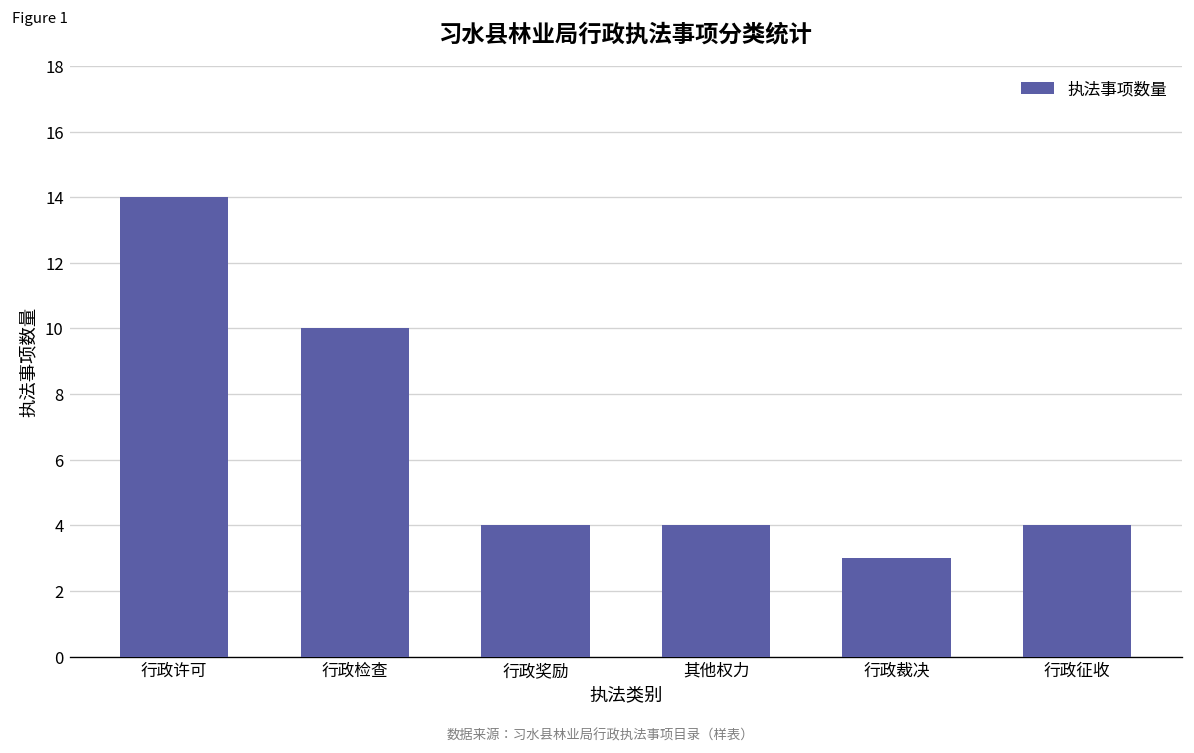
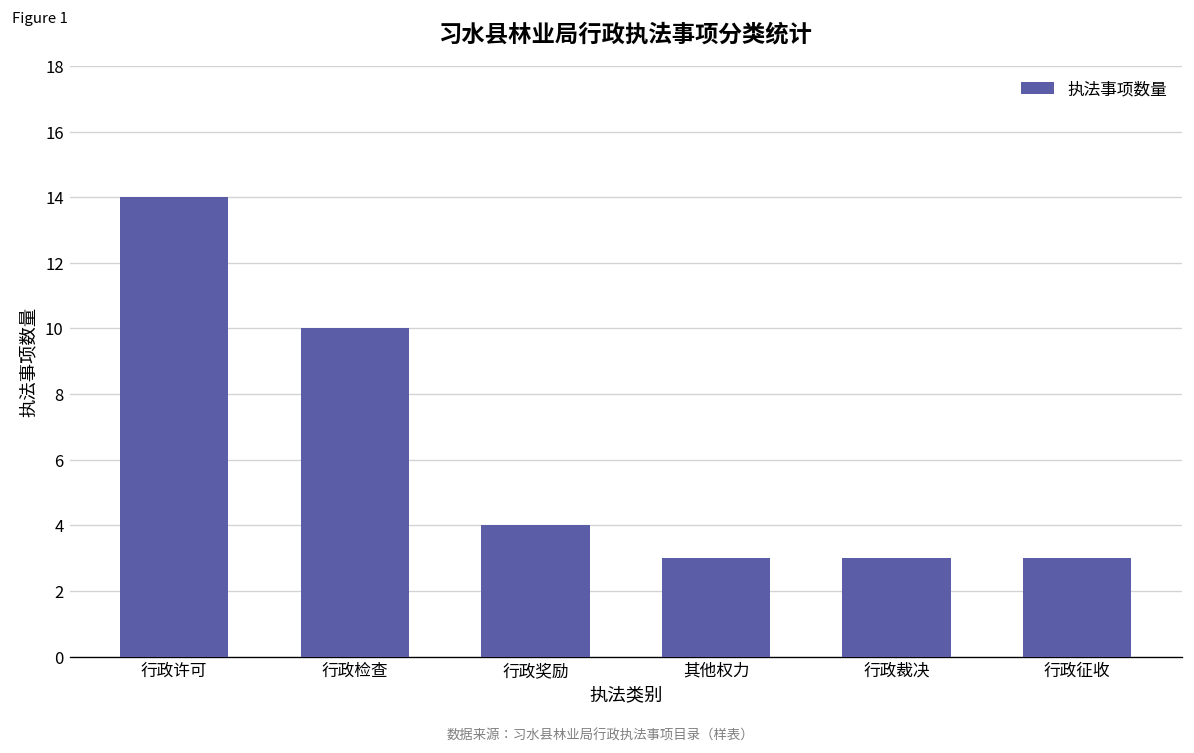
其他权力: 4 -> 3
行政征收: 4 -> 3
